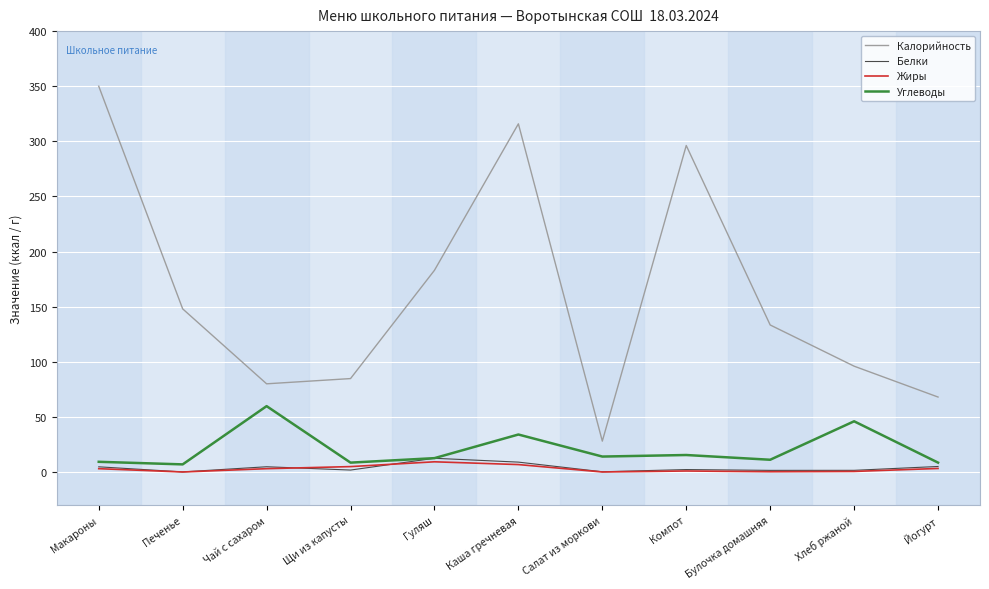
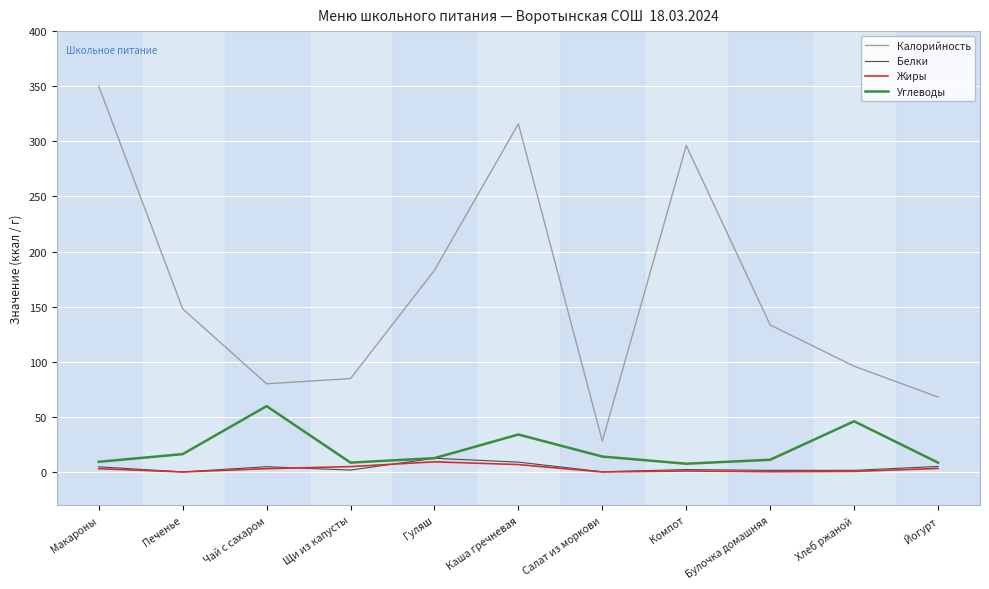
Углеводы, Печенье: 7 -> 16
Углеводы, Компот: 15 -> 8
